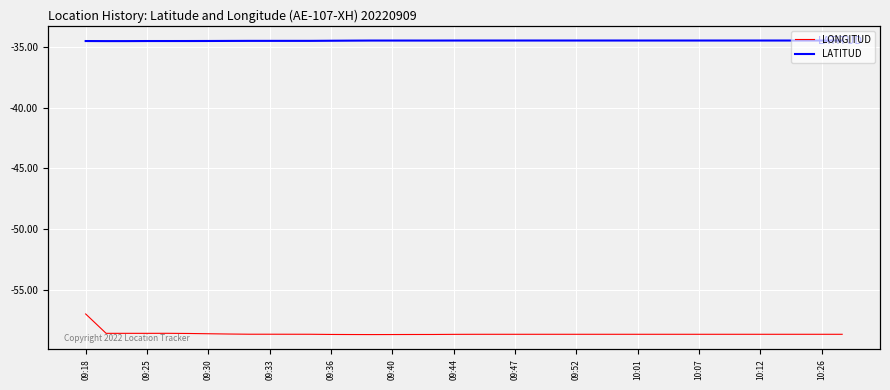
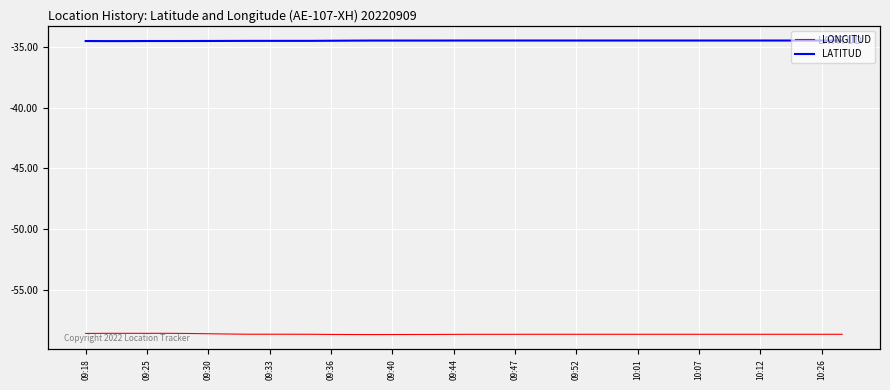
LONGITUD, 09:18: -57.0 -> -58.6
